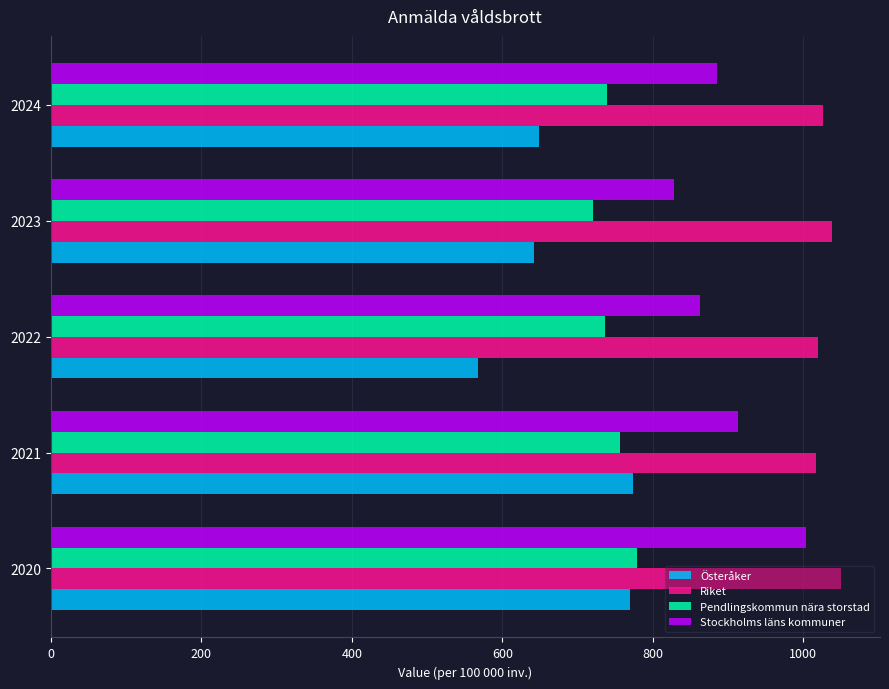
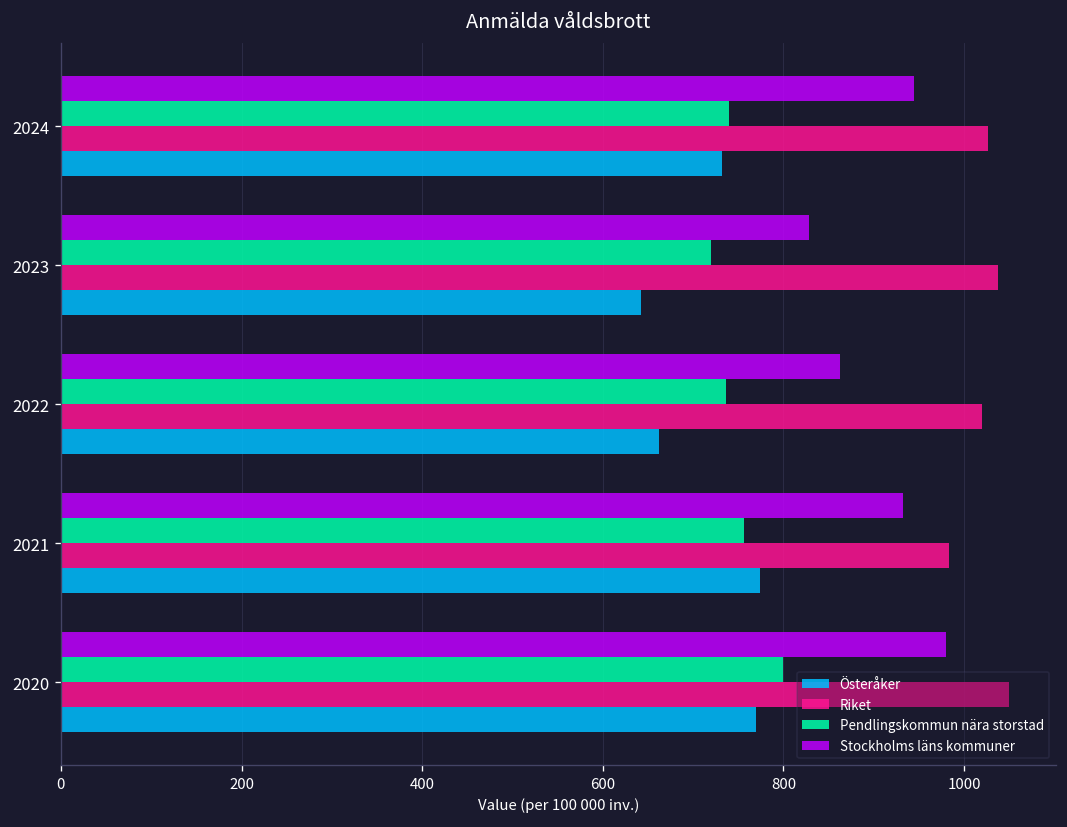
Stockholms läns kommuner, 2024: 880 -> 940
Österåker, 2024: 650 -> 730
Österåker, 2022: 570 -> 660
Stockholms läns kommuner, 2021: 910 -> 930
Riket, 2021: 1020 -> 980
Stockholms läns kommuner, 2020: 1000 -> 980
Pendlingskommun nära storstad, 2020: 780 -> 800
